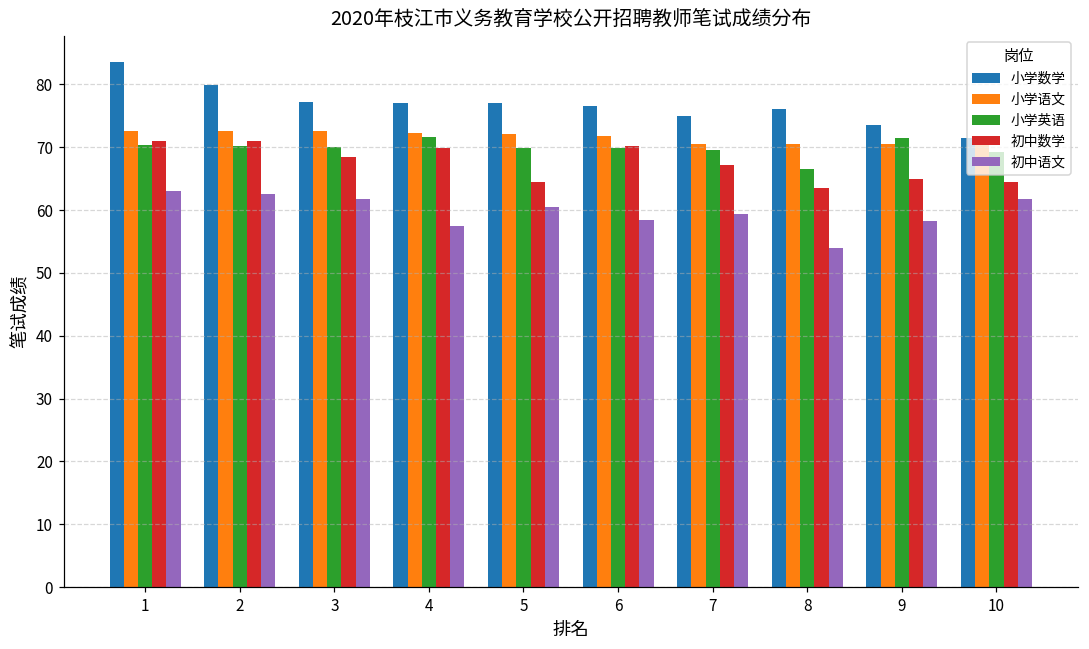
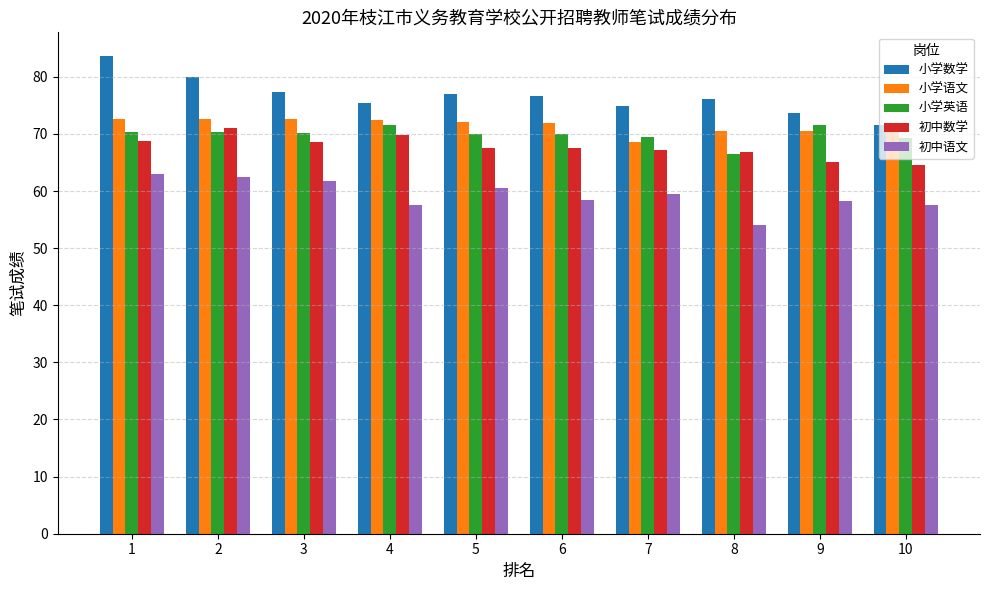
初中数学, 1: 71 -> 69
小学数学, 4: 77 -> 75
初中数学, 5: 65 -> 68
初中数学, 6: 70 -> 67
小学语文, 7: 71 -> 69
初中数学, 8: 64 -> 67
初中语文, 10: 62 -> 58
